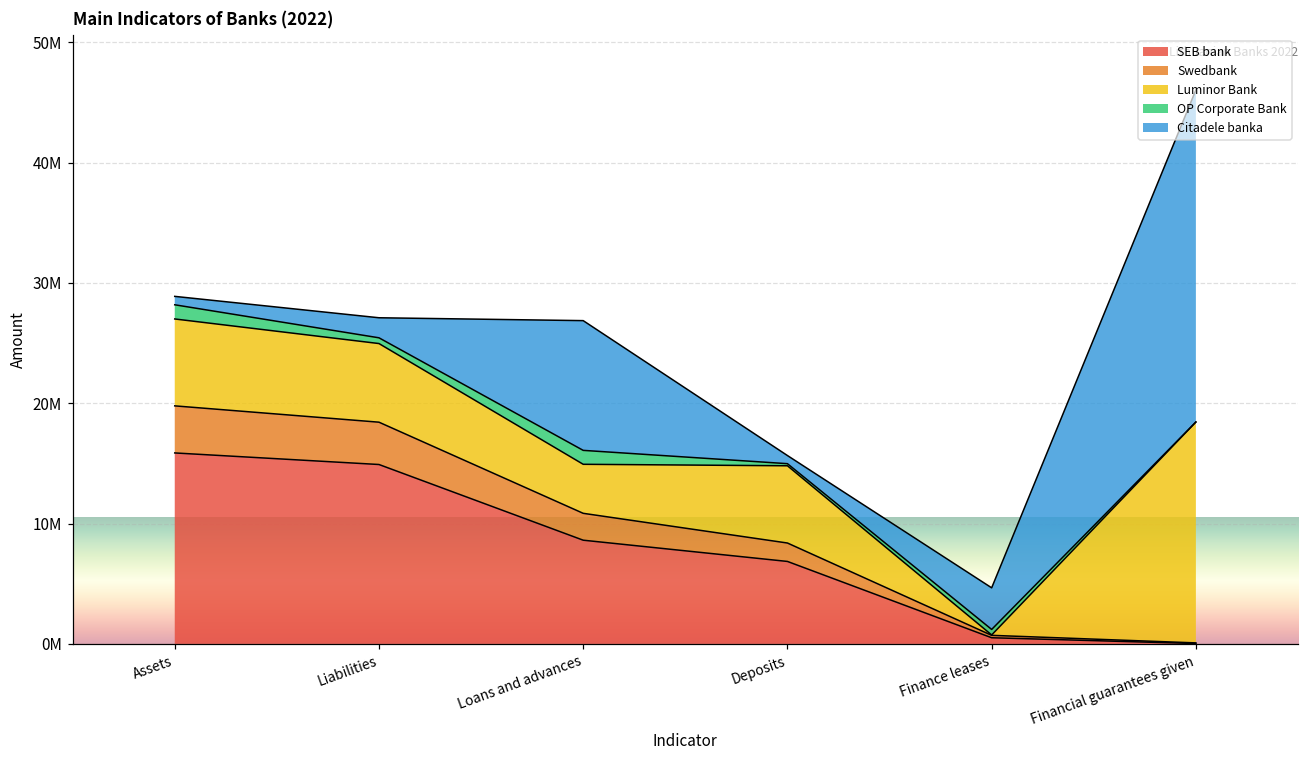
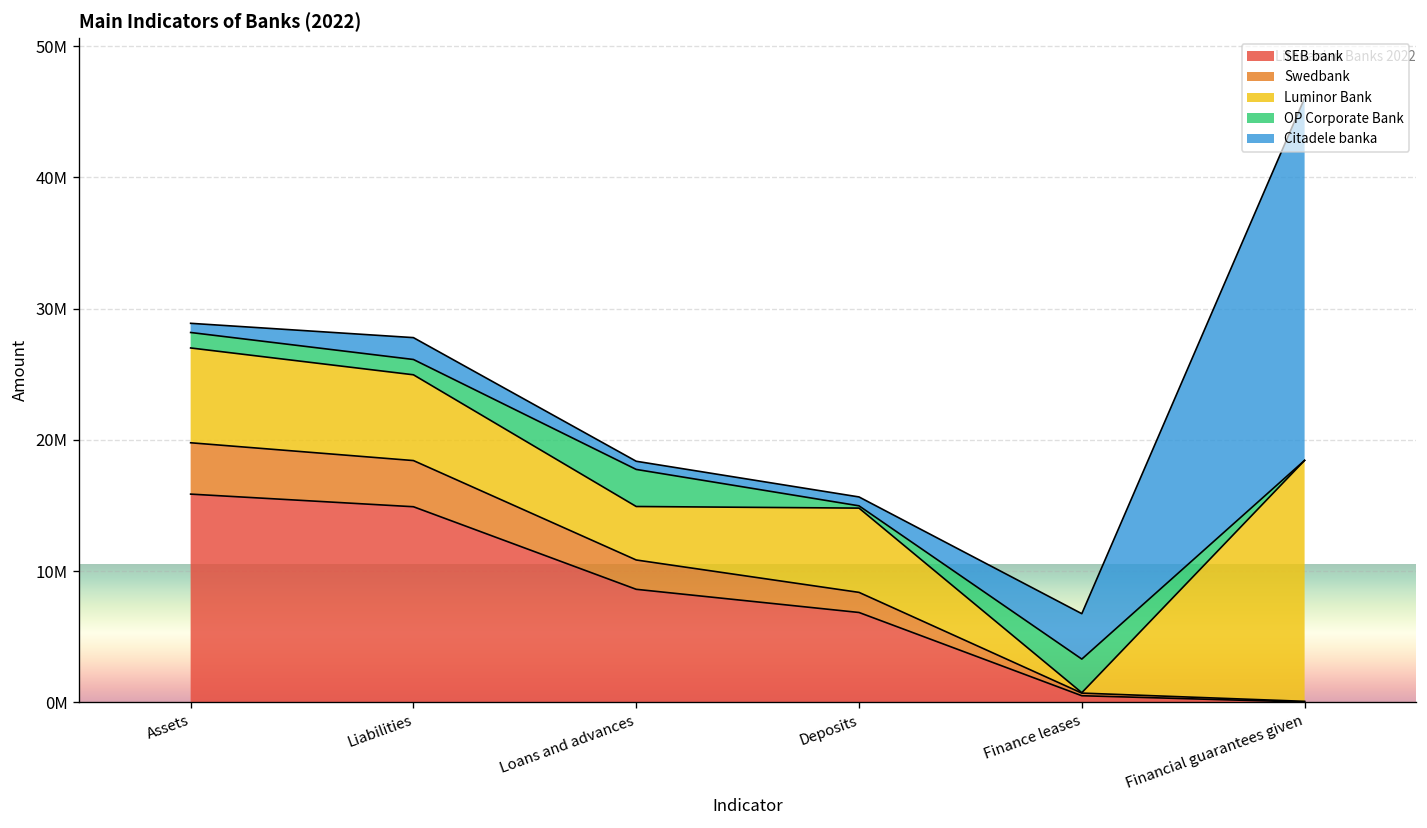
OP Corporate Bank, Liabilities: 500000 -> 1200000
OP Corporate Bank, Loans and advances: 1200000 -> 2800000
Citadele banka, Loans and advances: 10800000 -> 600000
OP Corporate Bank, Finance leases: 500000 -> 2600000
